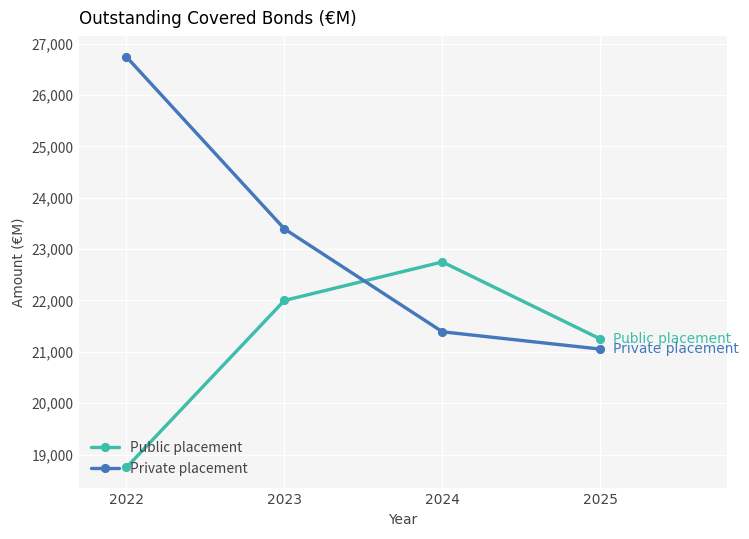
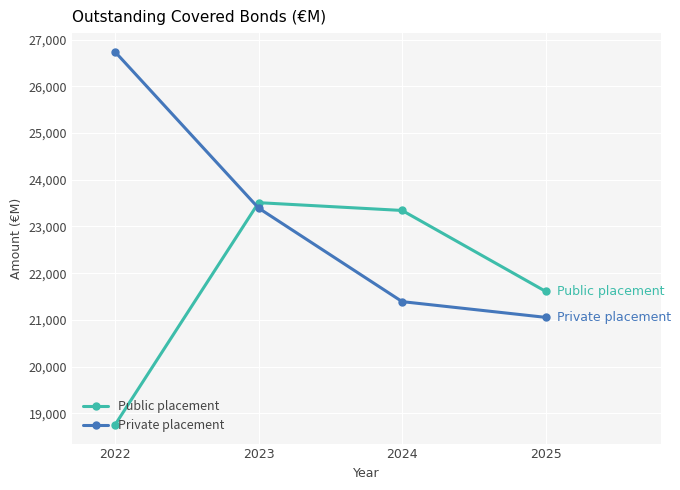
Public placement, 2023: 22,000 -> 23,500
Public placement, 2024: 22,800 -> 23,300
Public placement, 2025: 21,300 -> 21,600
